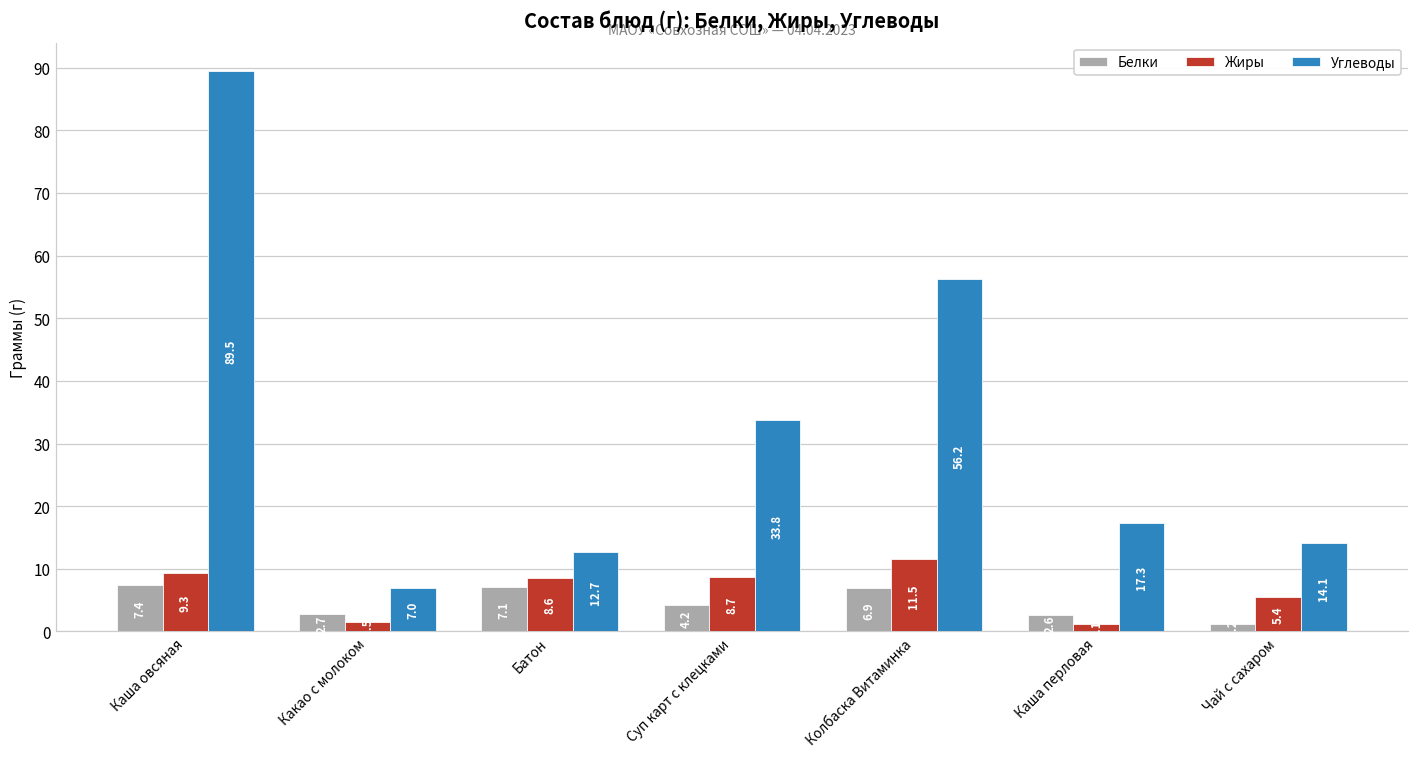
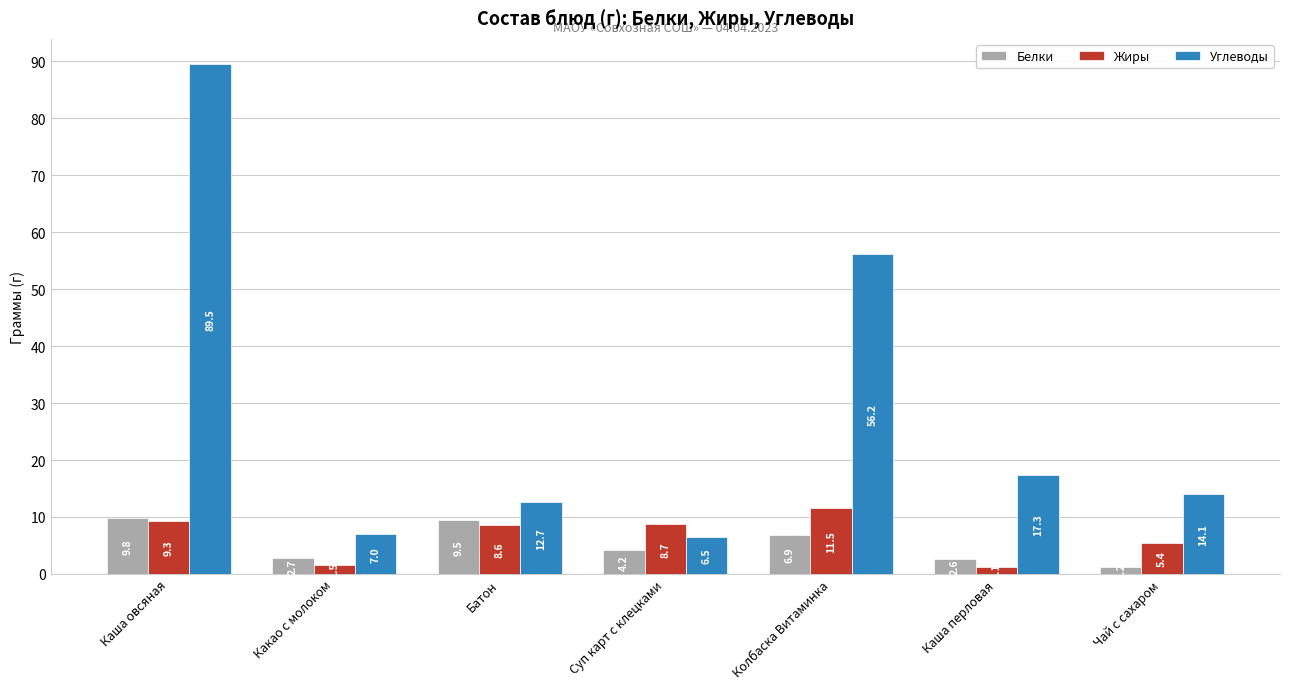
Белки, Каша овсяная: 7.4 -> 9.8
Белки, Батон: 7.1 -> 9.5
Углеводы, Суп карт с клецками: 33.8 -> 6.5
